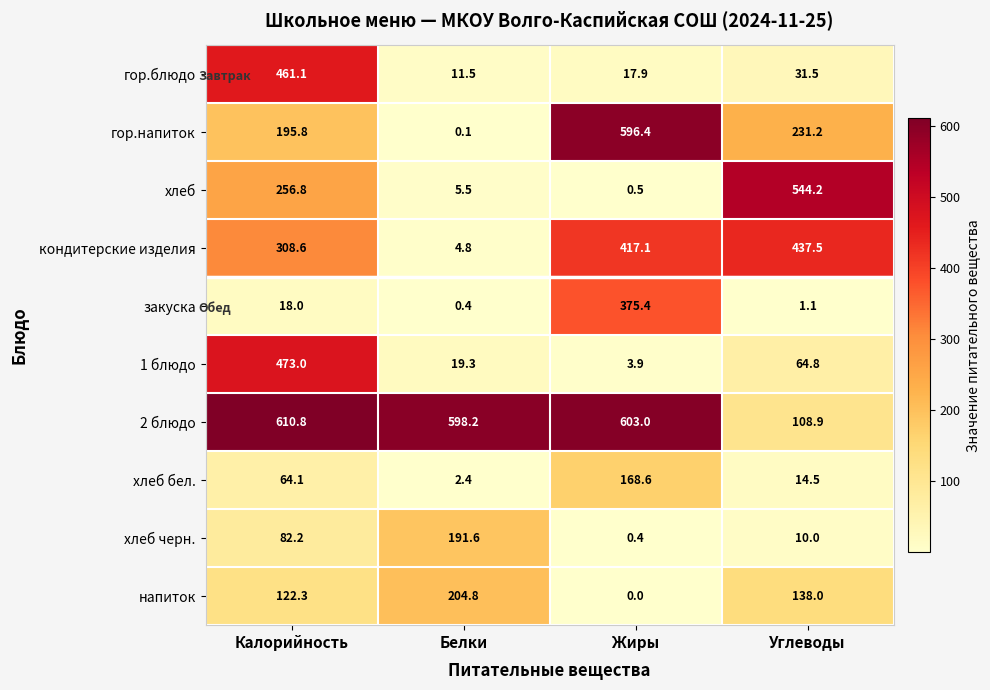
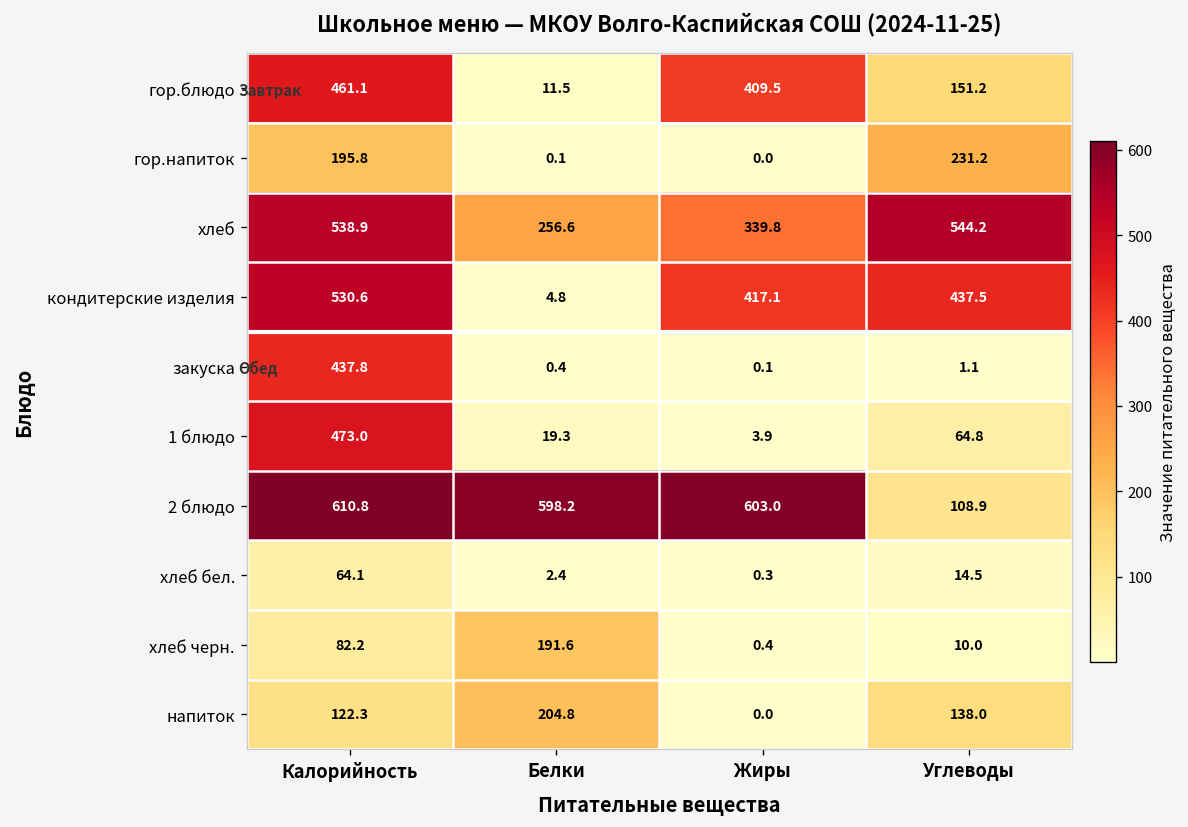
гор.блюдо, Жиры: 17.9 -> 409.5
гор.блюдо, Углеводы: 31.5 -> 151.2
гор.напиток, Жиры: 596.4 -> 0.0
хлеб, Калорийность: 256.8 -> 538.9
хлеб, Белки: 5.5 -> 256.6
хлеб, Жиры: 0.5 -> 339.8
кондитерские изделия, Калорийность: 308.6 -> 530.6
закуска, Калорийность: 18.0 -> 437.8
закуска, Жиры: 375.4 -> 0.1
хлеб бел., Жиры: 168.6 -> 0.3
